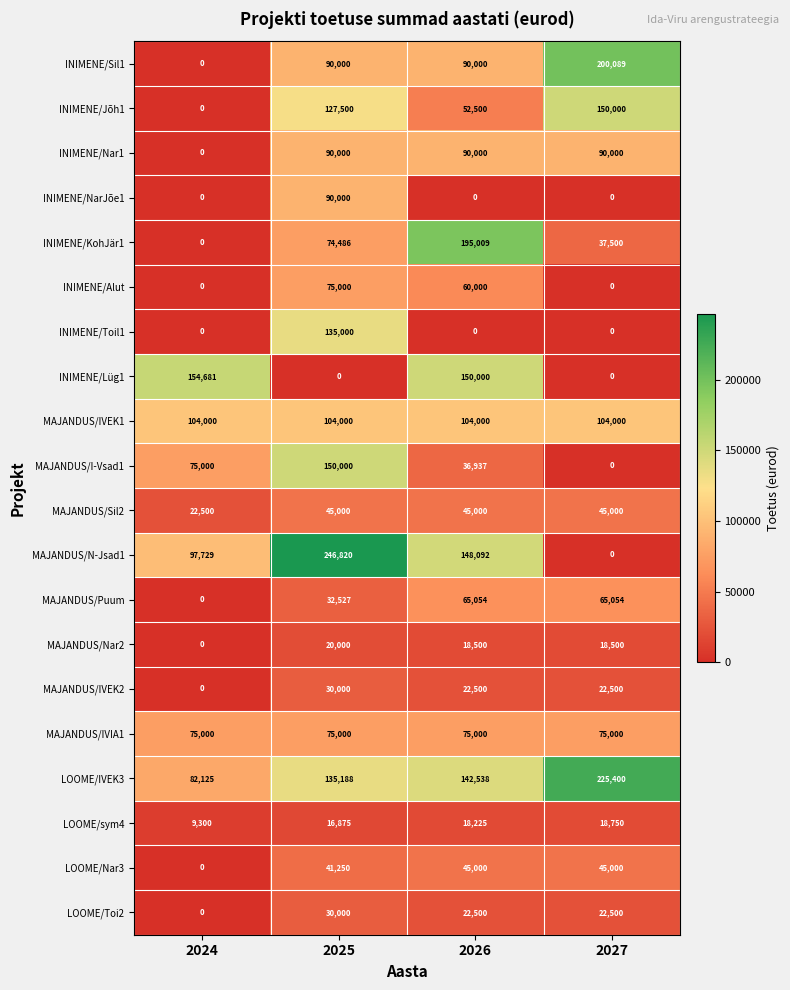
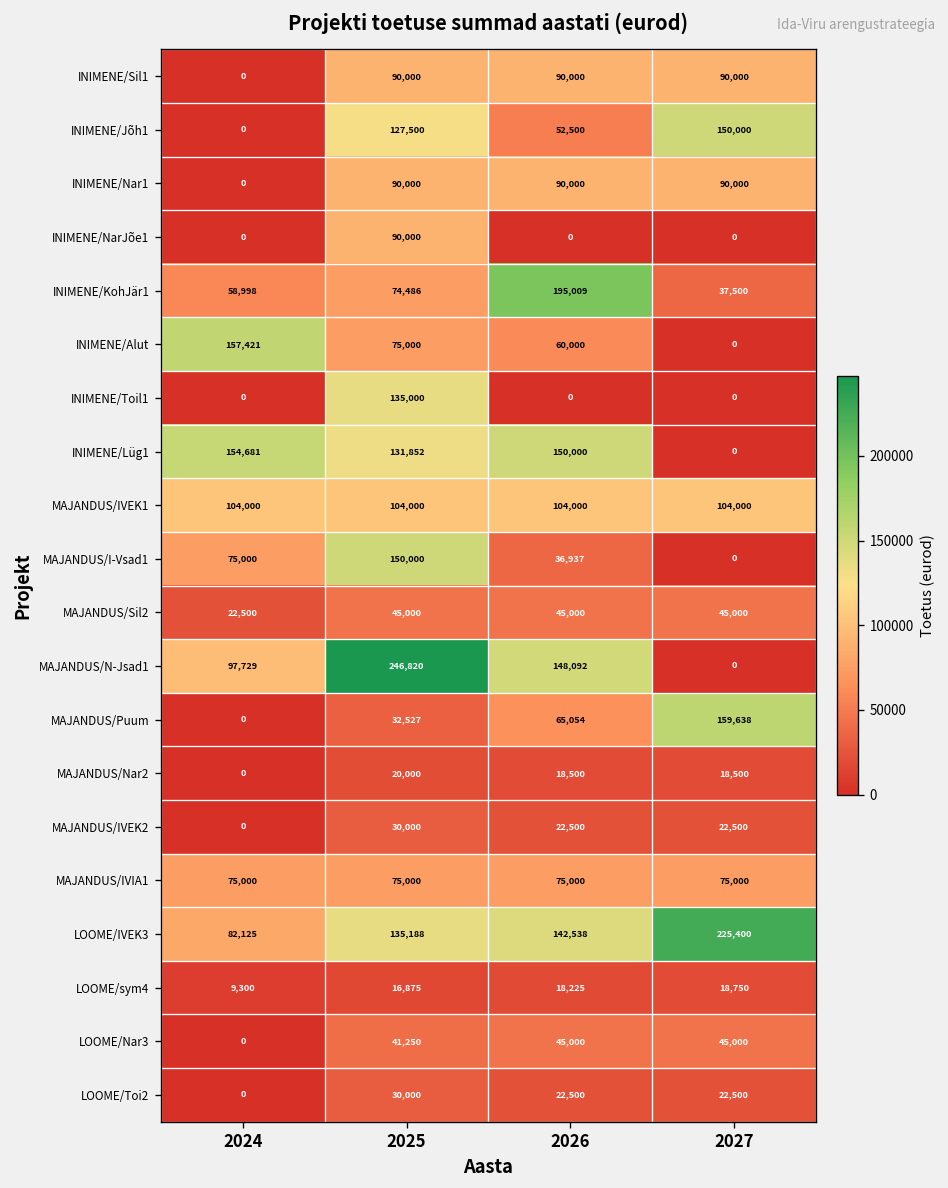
INIMENE/Sil1, 2027: 200,089 -> 90,000
INIMENE/KohJär1, 2024: 0 -> 58,998
INIMENE/Alut, 2024: 0 -> 157,421
INIMENE/Lüg1, 2025: 0 -> 131,852
MAJANDUS/Puum, 2027: 65,054 -> 159,638
